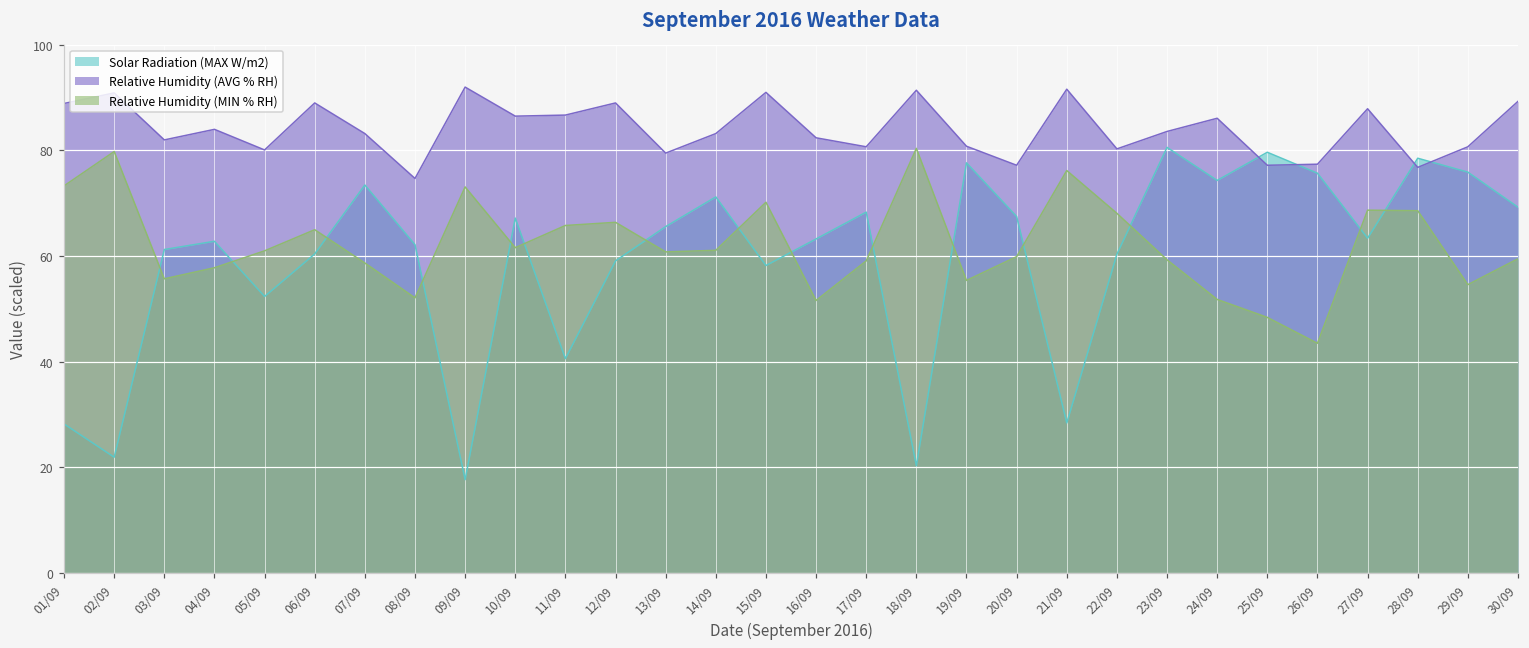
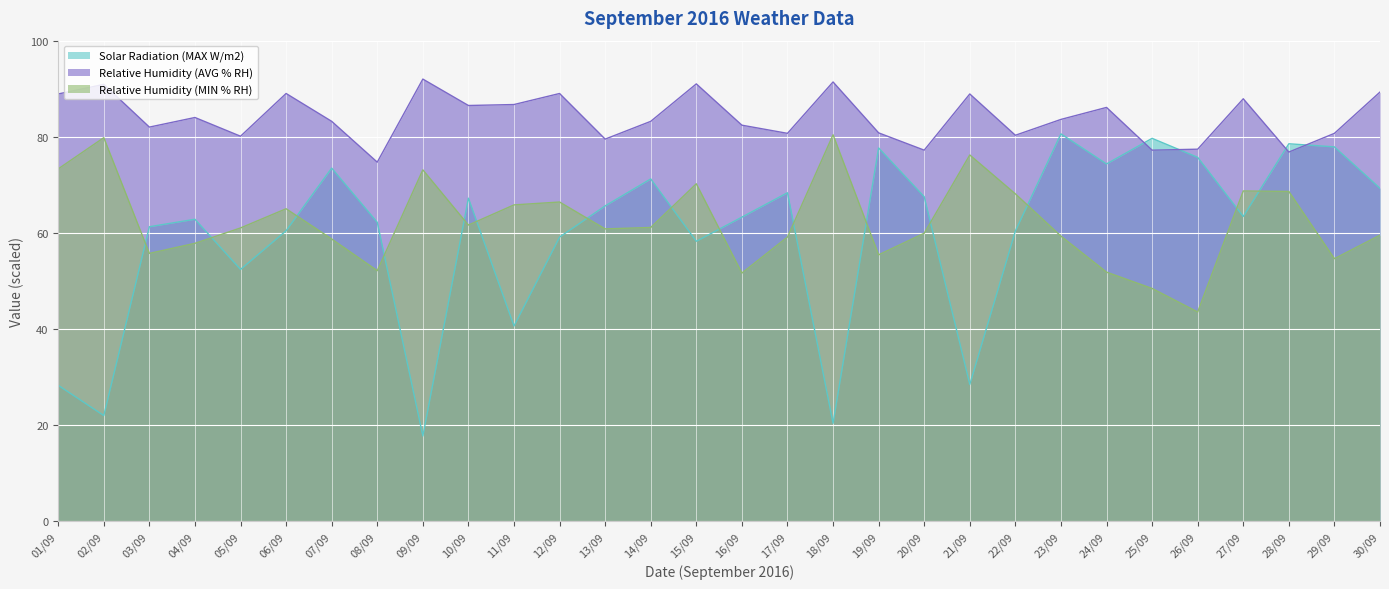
Relative Humidity (AVG % RH), 21/09: 92 -> 89
Solar Radiation (MAX W/m2), 29/09: 76 -> 78
